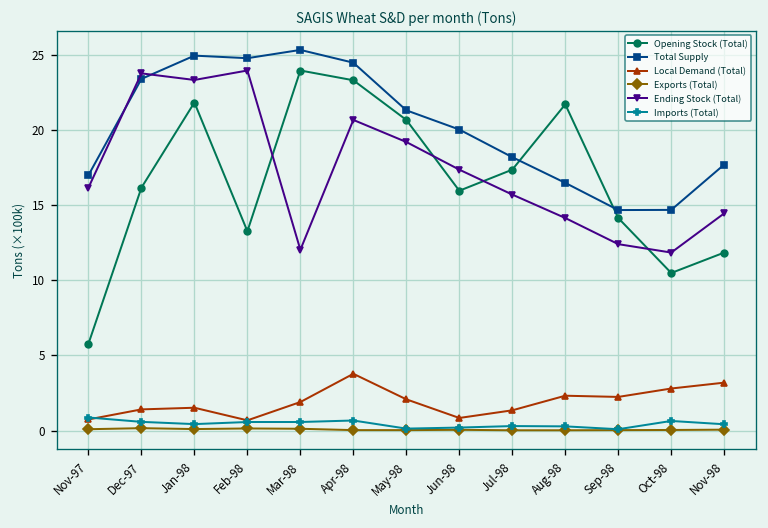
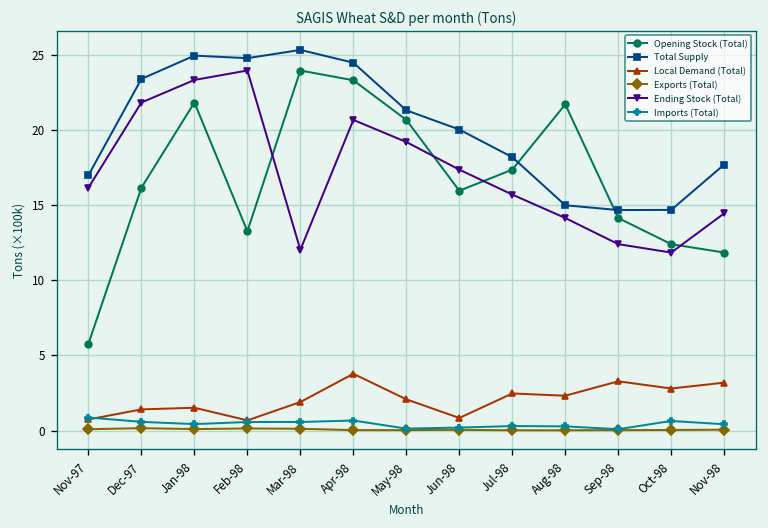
Ending Stock (Total), Dec-97: 23.8 -> 21.8
Local Demand (Total), Jul-98: 1.3 -> 2.5
Total Supply, Aug-98: 16.5 -> 15.0
Local Demand (Total), Sep-98: 2.2 -> 3.3
Opening Stock (Total), Oct-98: 10.5 -> 12.4
